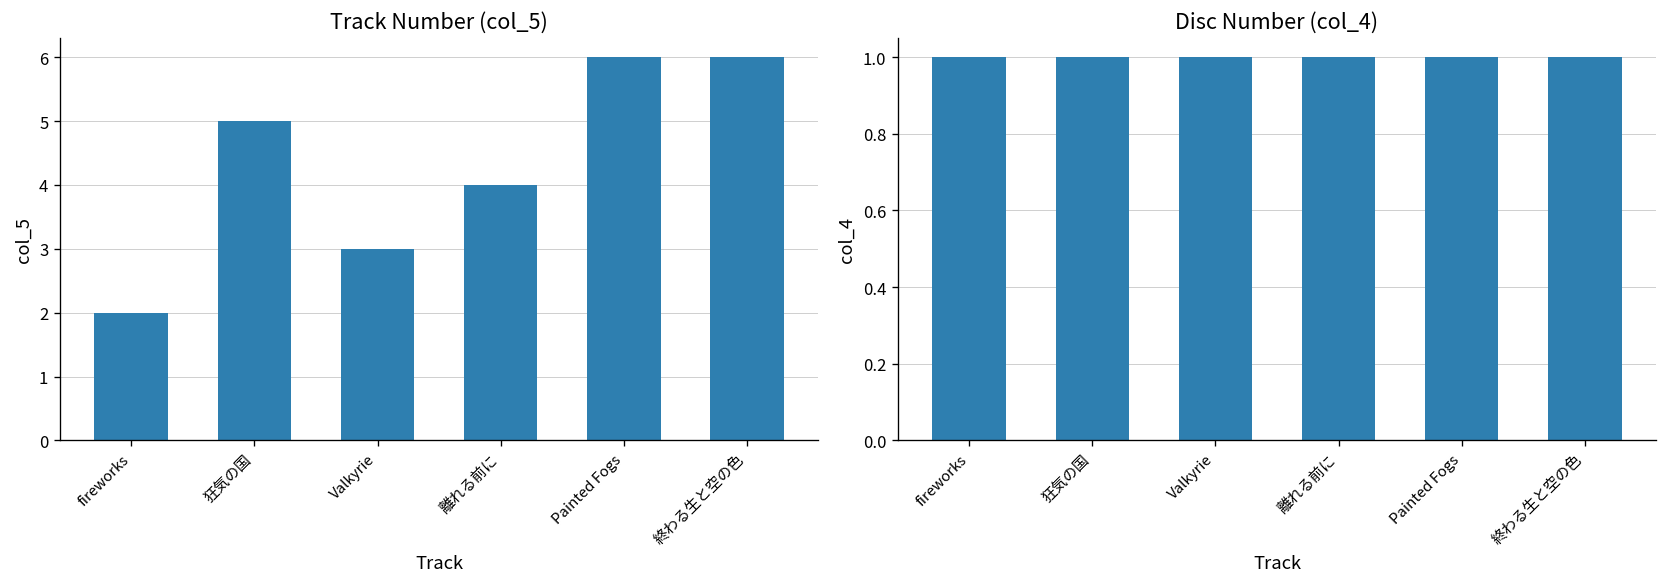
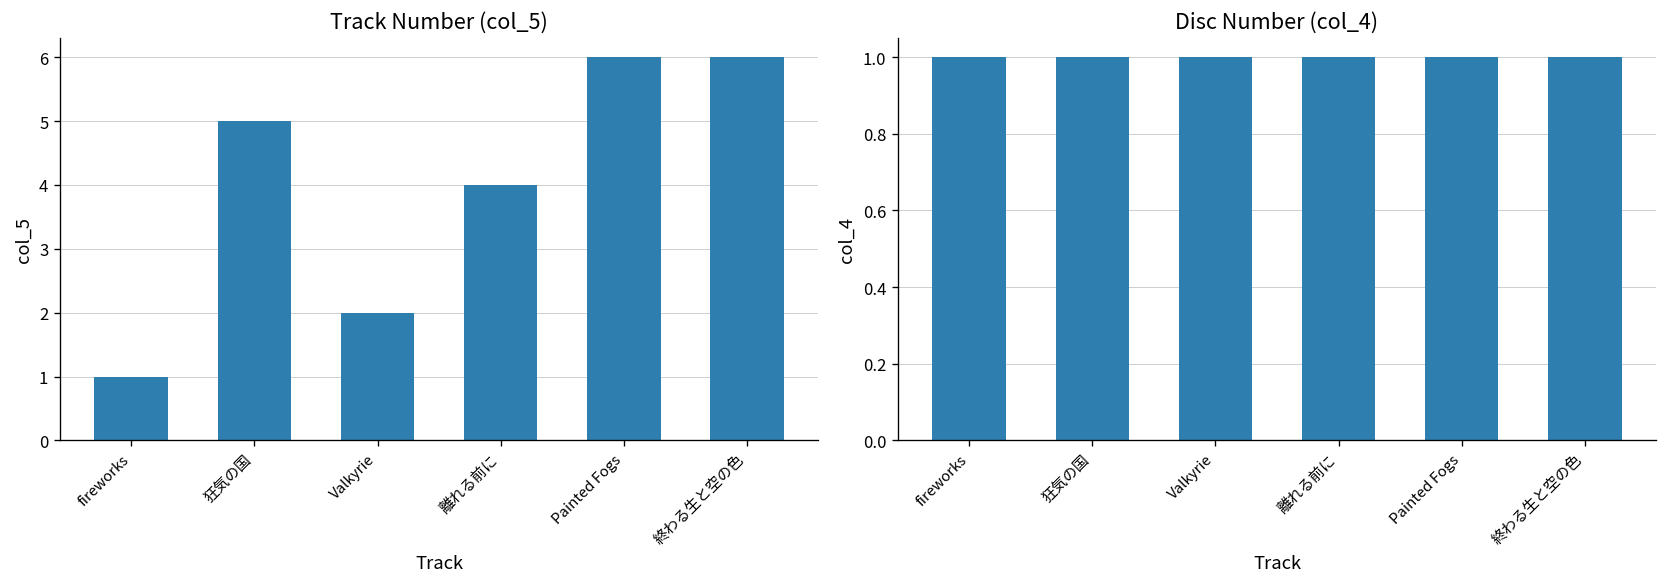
Track Number (col_5), fireworks: 2 -> 1
Track Number (col_5), Valkyrie: 3 -> 2
